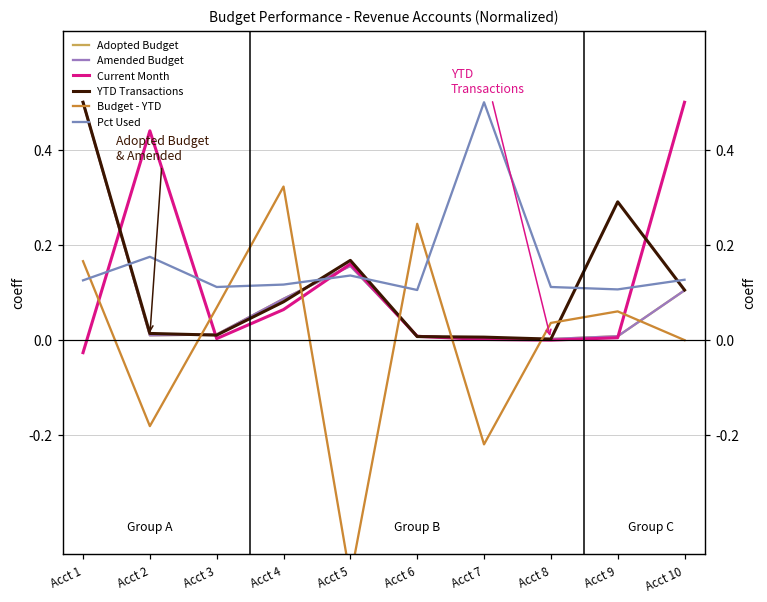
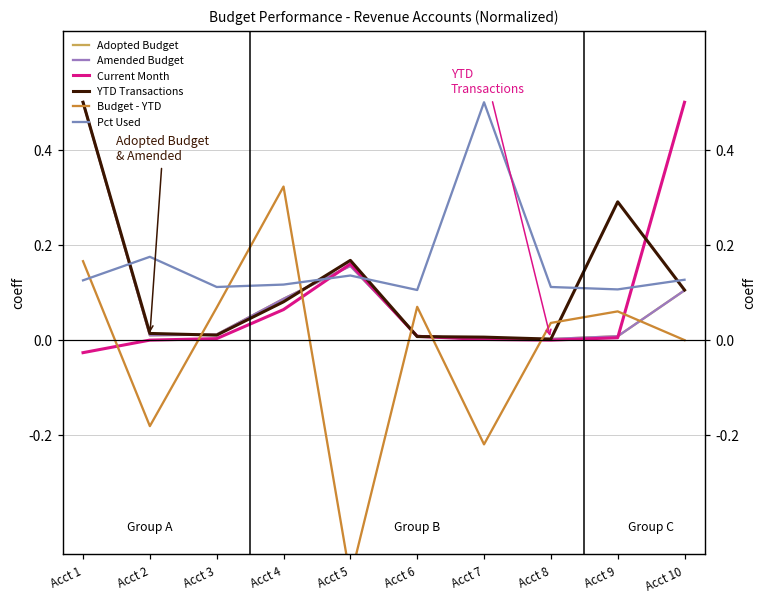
Current Month, Acct 2: 0.44 -> 0.00
Budget - YTD, Acct 6: 0.24 -> 0.07
